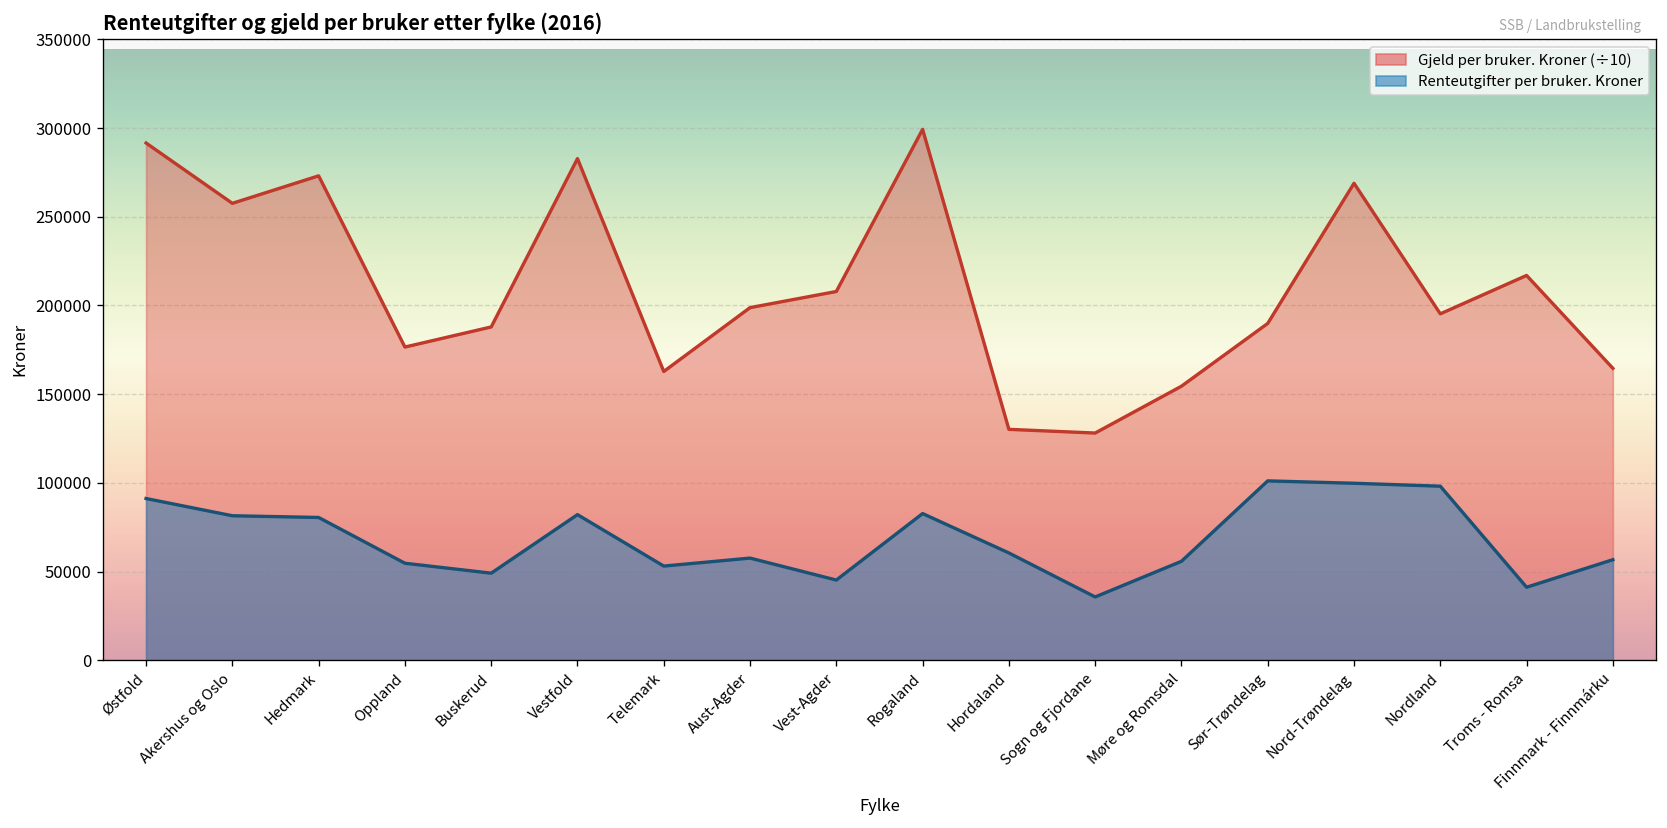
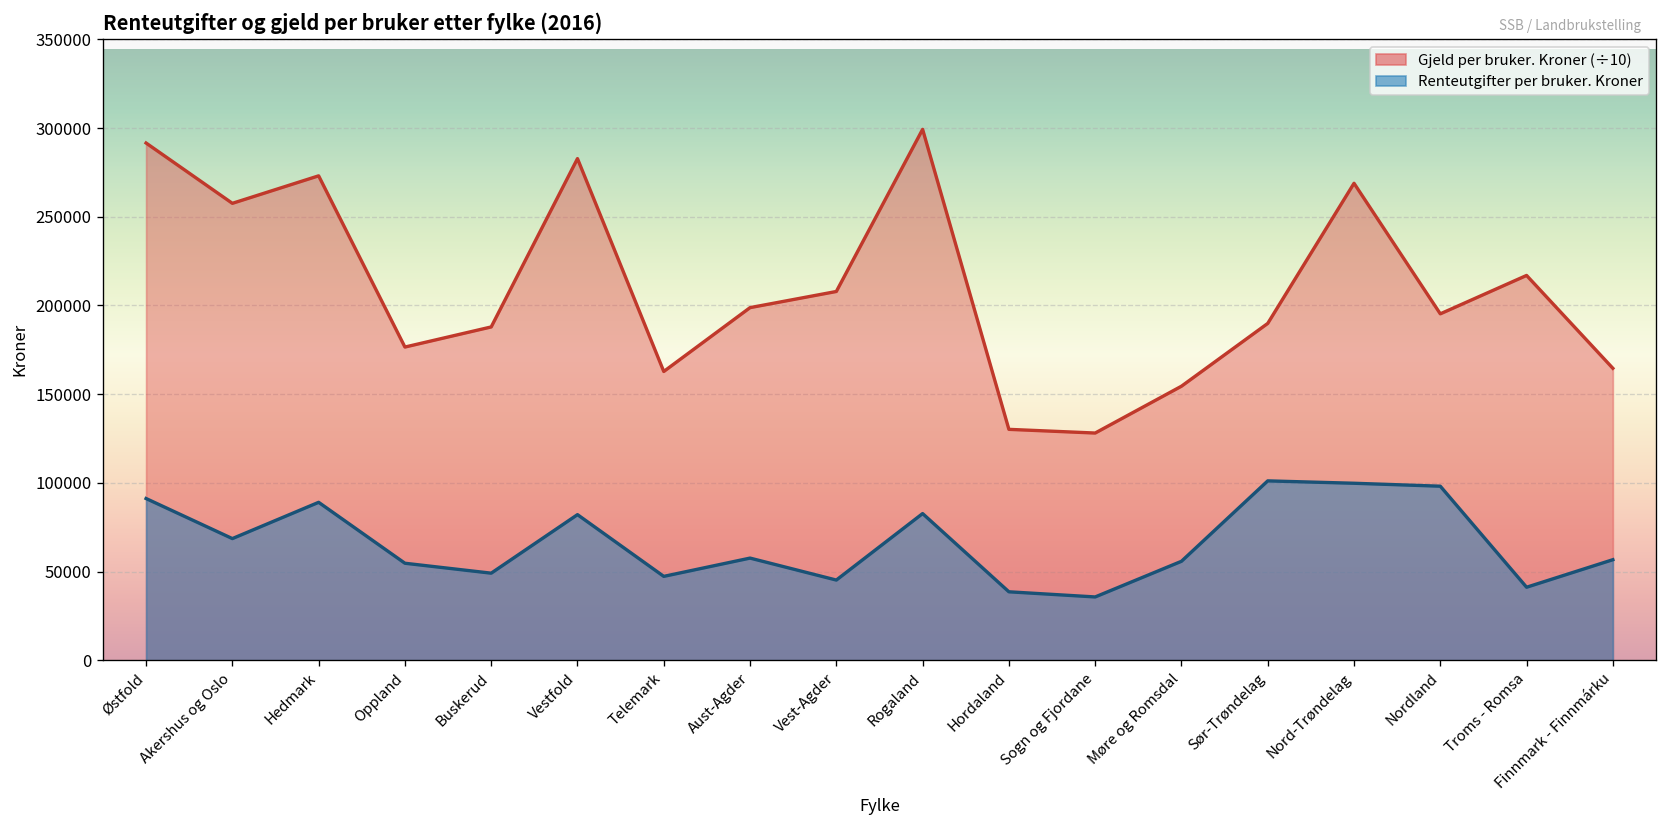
Renteutgifter per bruker. Kroner, Akershus og Oslo: 81000 -> 69000
Renteutgifter per bruker. Kroner, Hedmark: 81000 -> 89000
Renteutgifter per bruker. Kroner, Telemark: 53000 -> 47000
Renteutgifter per bruker. Kroner, Hordaland: 61000 -> 39000
